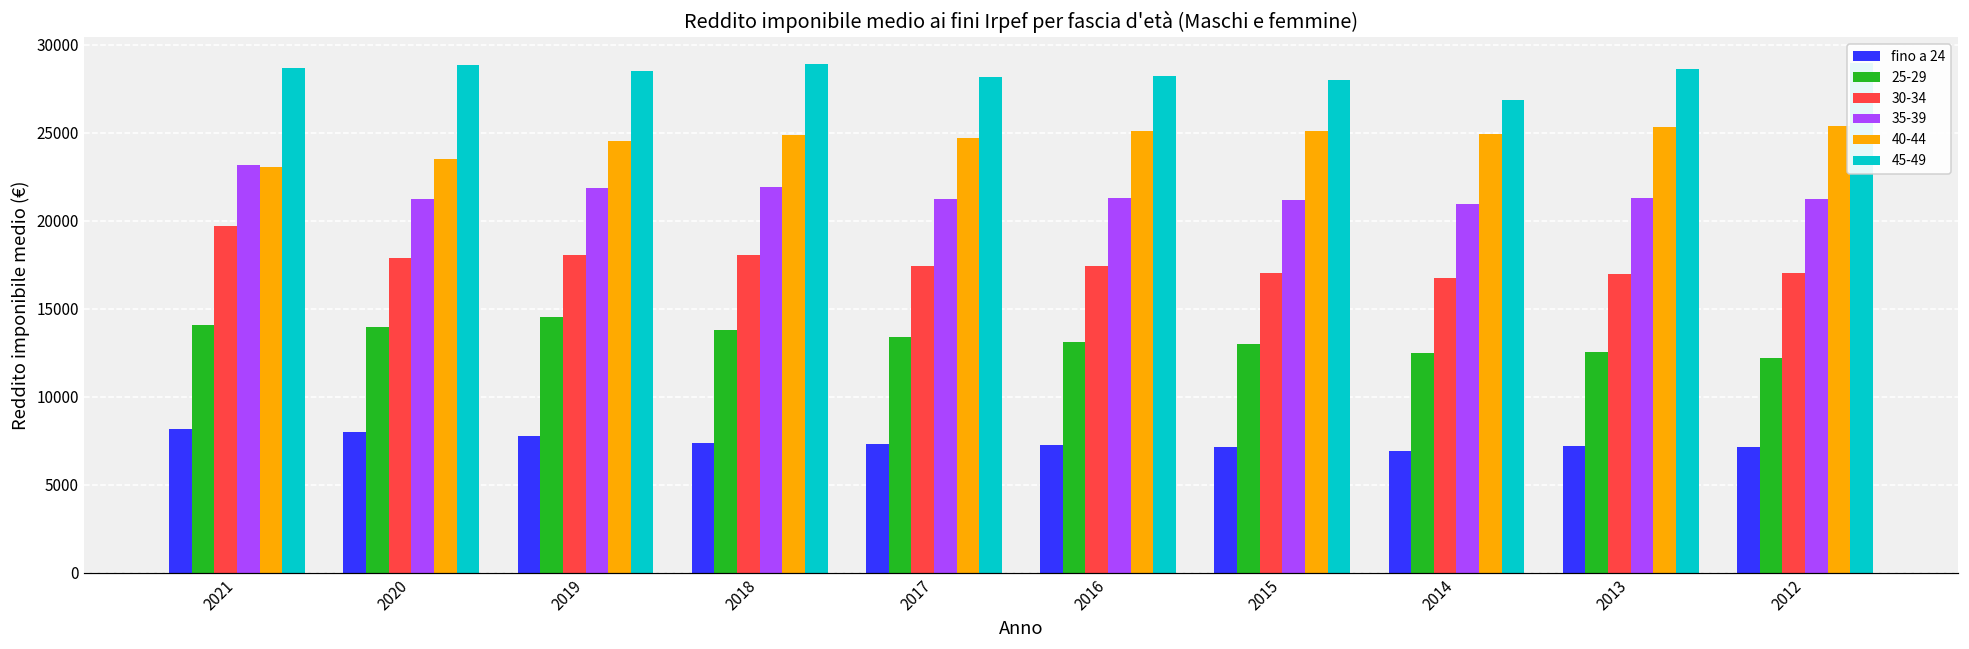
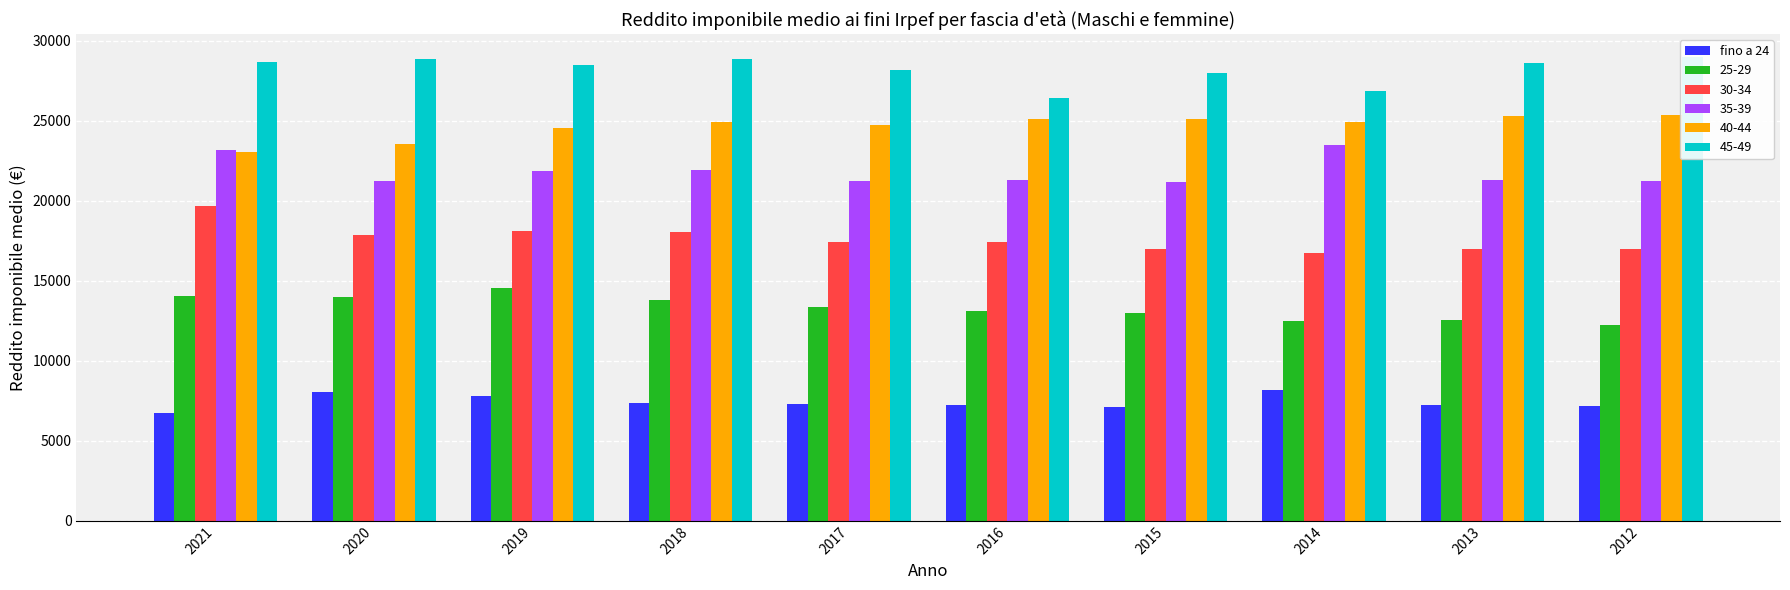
fino a 24, 2021: 8200 -> 6700
45-49, 2016: 28200 -> 26400
fino a 24, 2014: 6900 -> 8200
35-39, 2014: 21000 -> 23500
